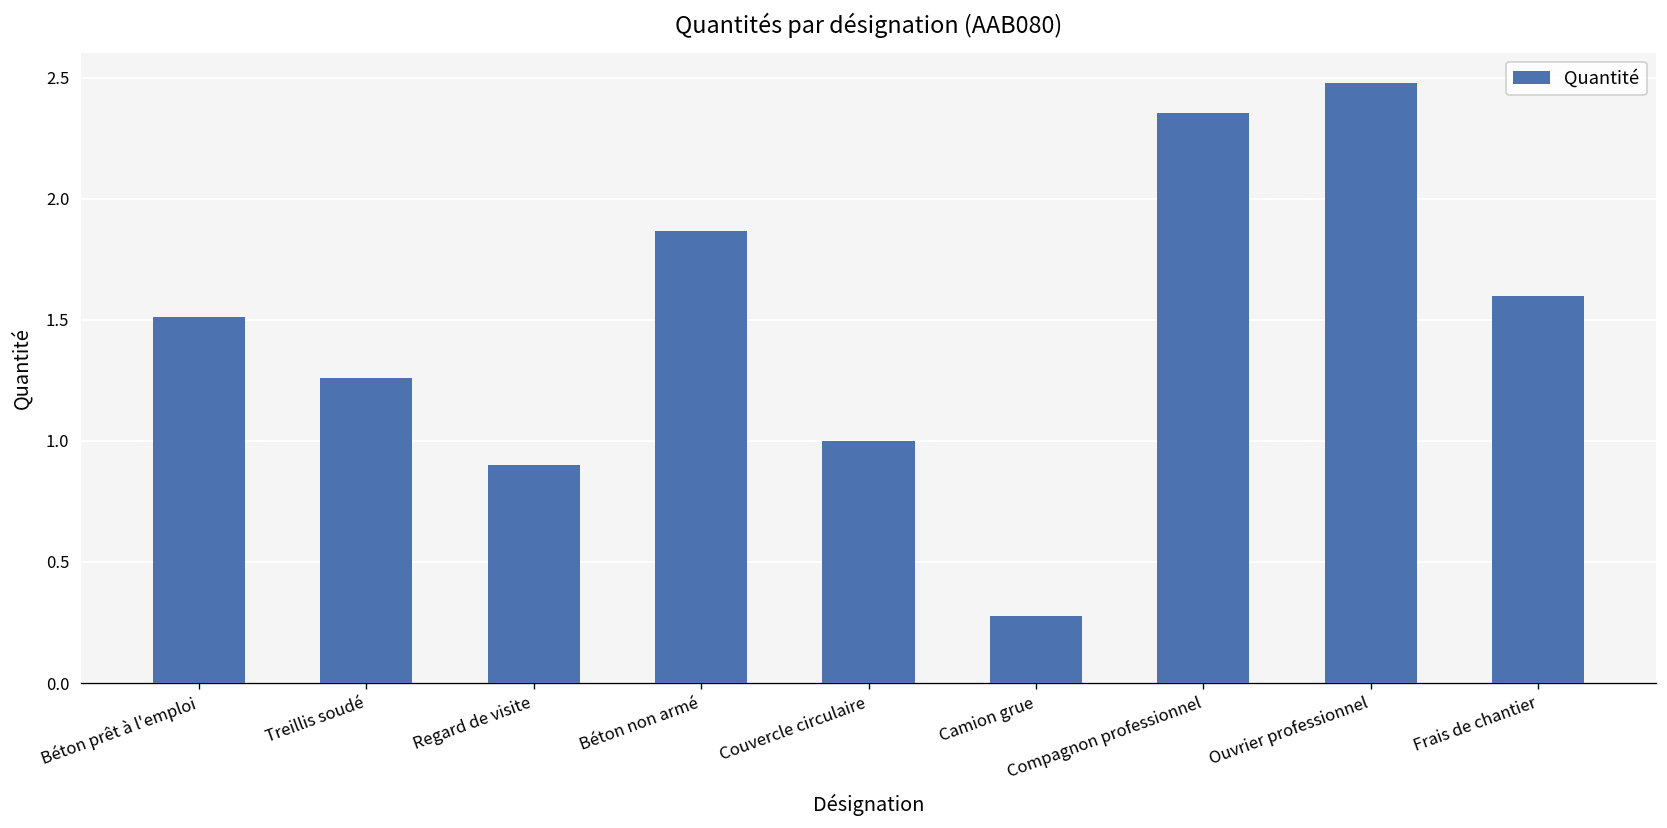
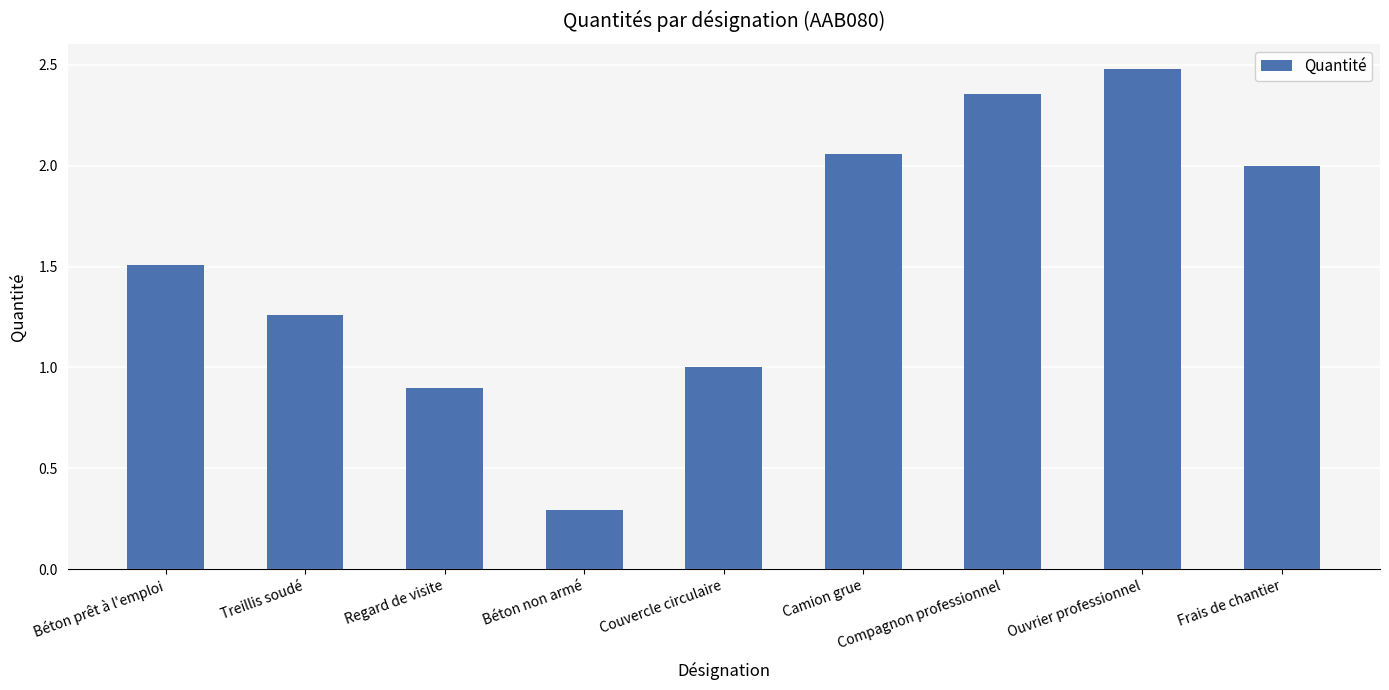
Béton non armé: 1.87 -> 0.29
Camion grue: 0.28 -> 2.06
Frais de chantier: 1.6 -> 2.0
